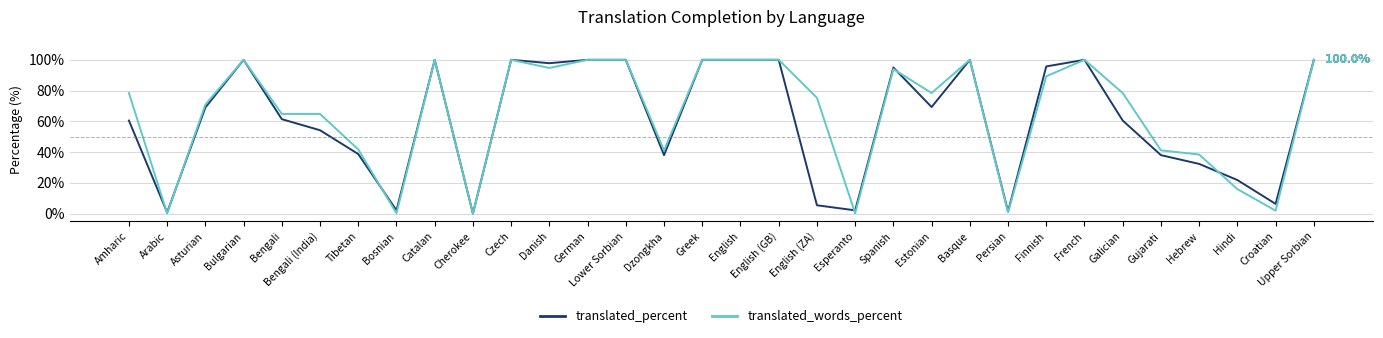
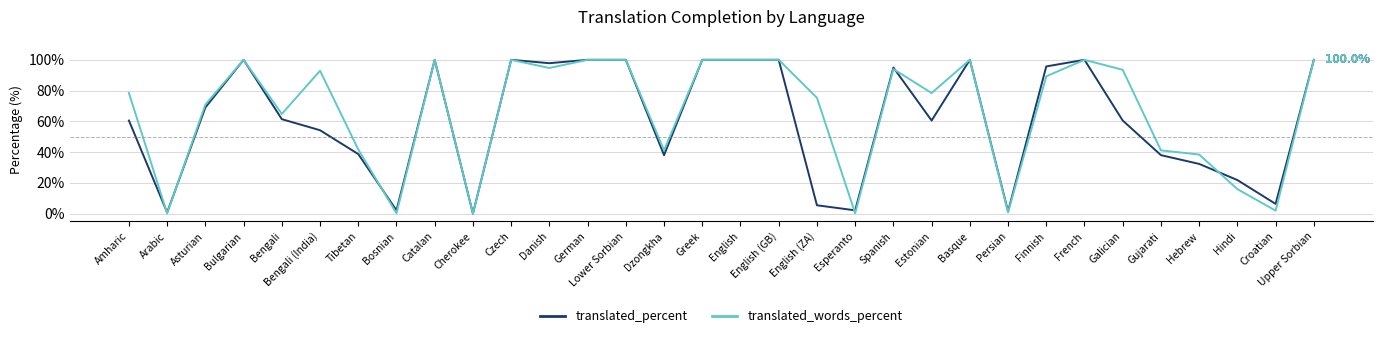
translated_words_percent, Bengali (India): 65% -> 93%
translated_percent, Estonian: 69% -> 61%
translated_words_percent, Galician: 78% -> 94%
